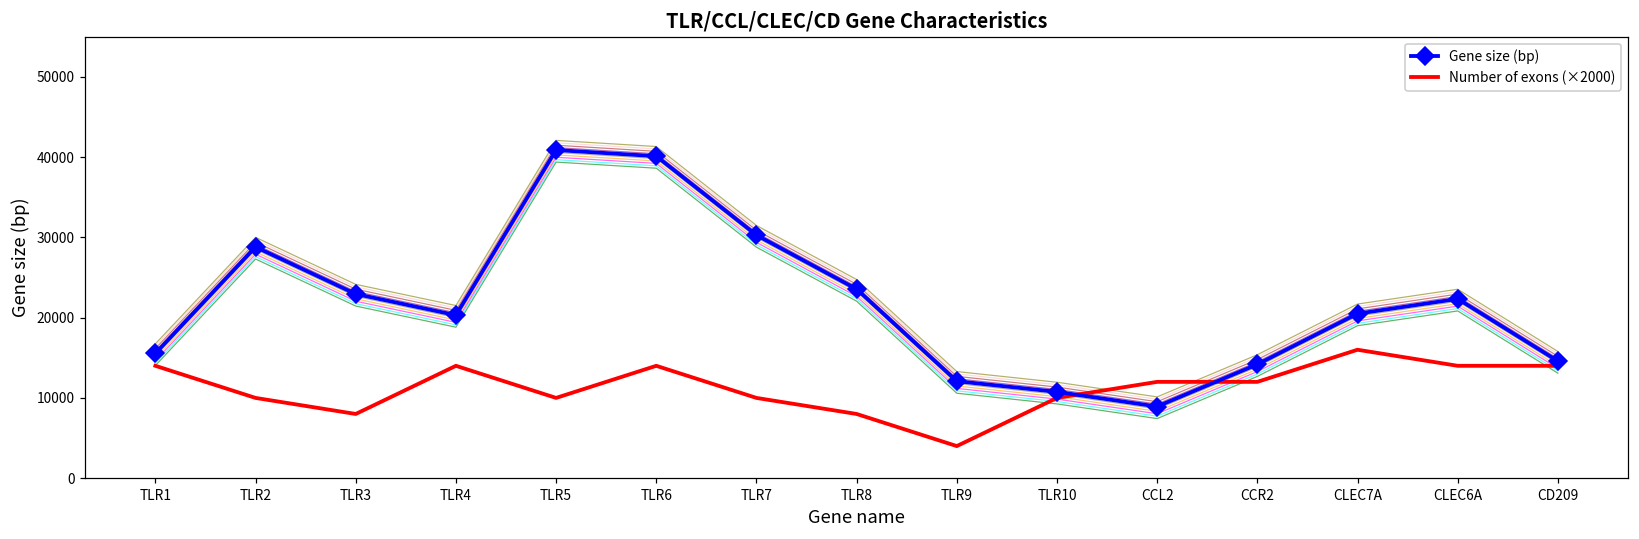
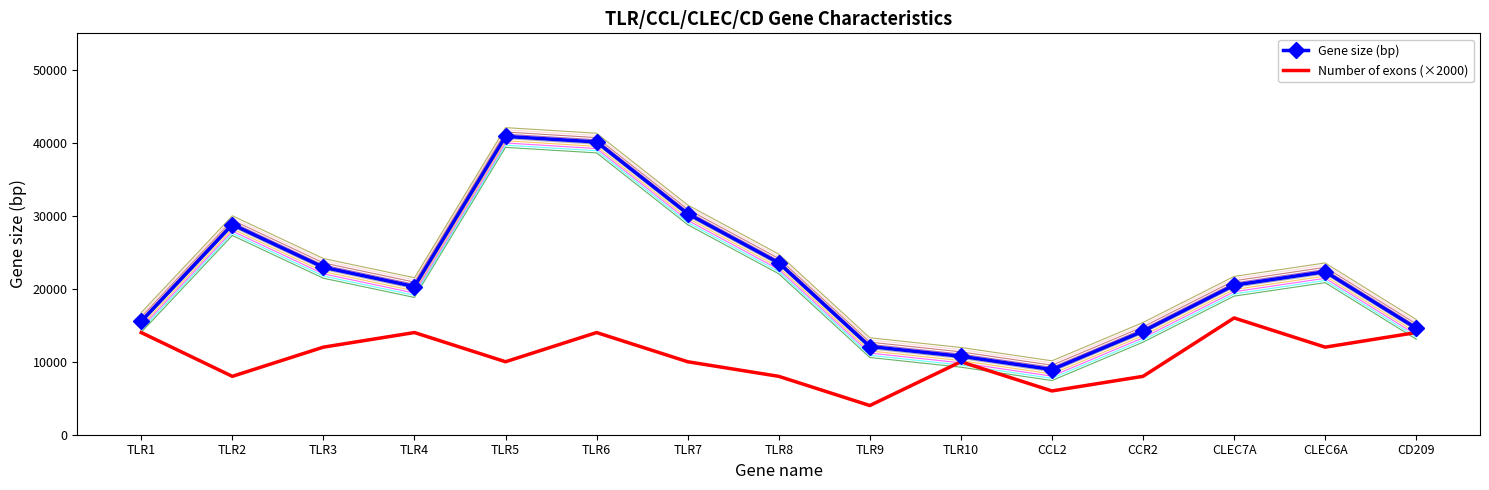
Number of exons (×2000), TLR2: 10000 -> 8000
Number of exons (×2000), TLR3: 8000 -> 12000
Number of exons (×2000), CCL2: 12000 -> 6000
Number of exons (×2000), CCR2: 12000 -> 8000
Number of exons (×2000), CLEC6A: 14000 -> 12000
